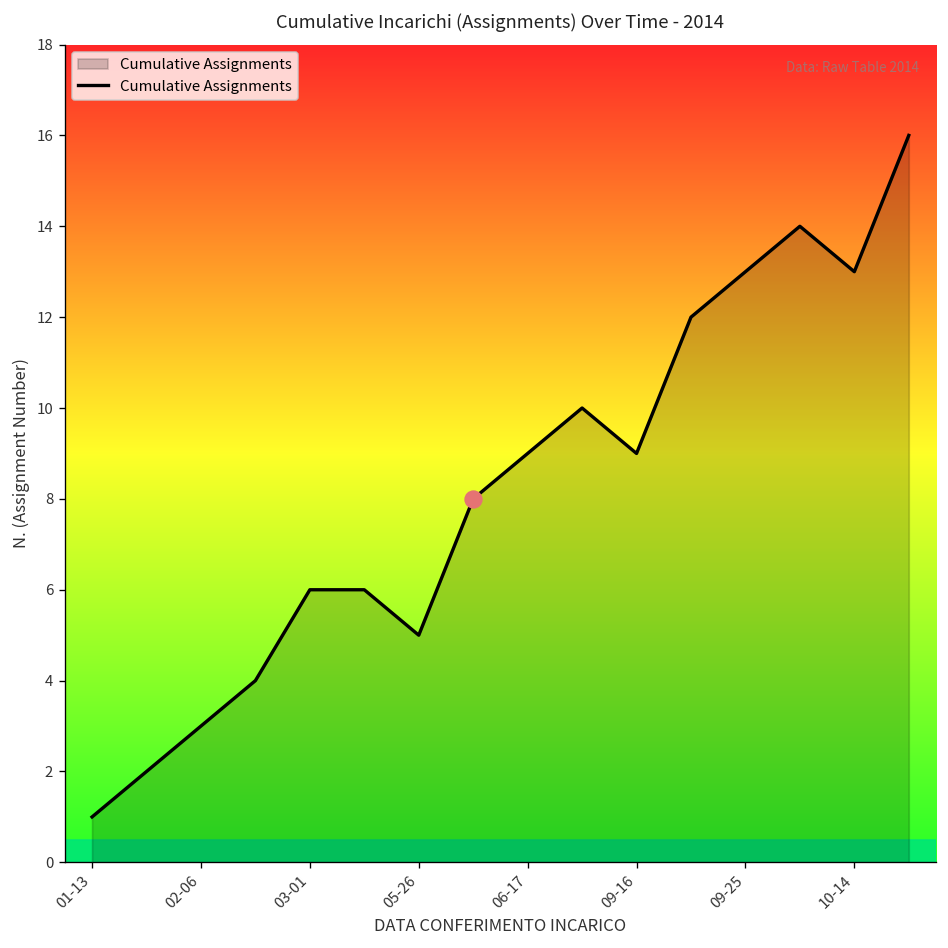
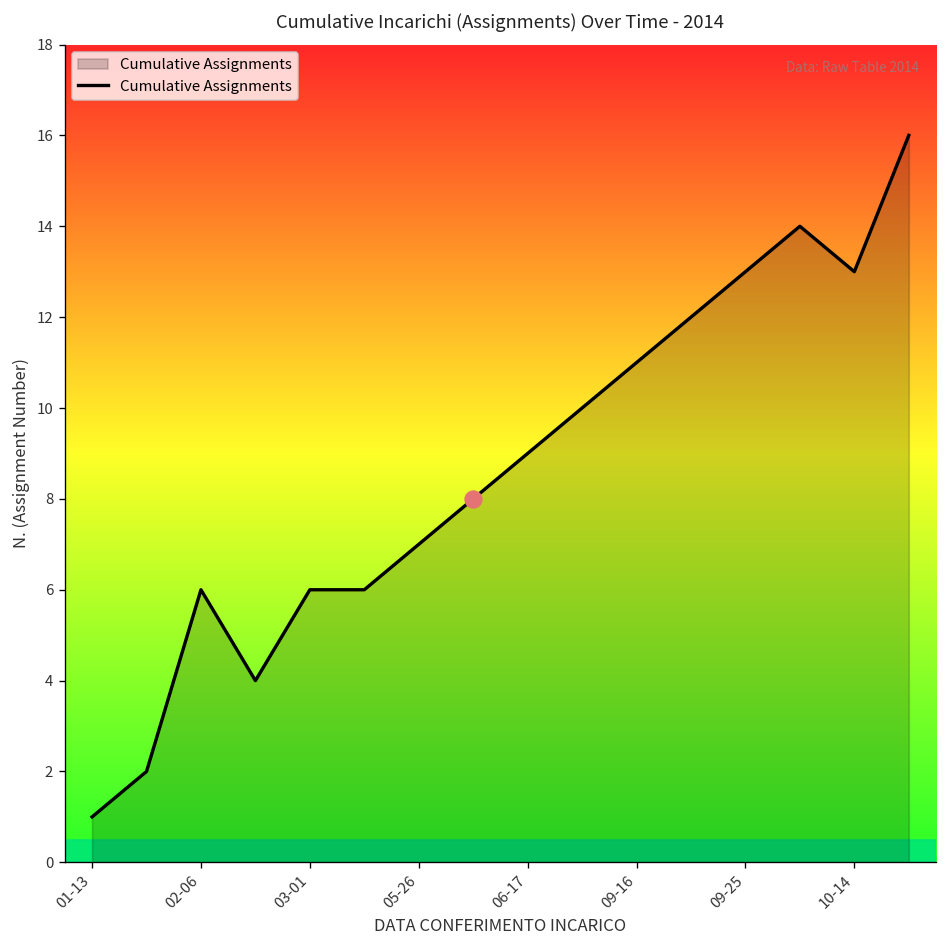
Cumulative Assignments, 02-06: 3 -> 6
Cumulative Assignments, 05-26: 5 -> 7
Cumulative Assignments, 09-16: 9 -> 11
